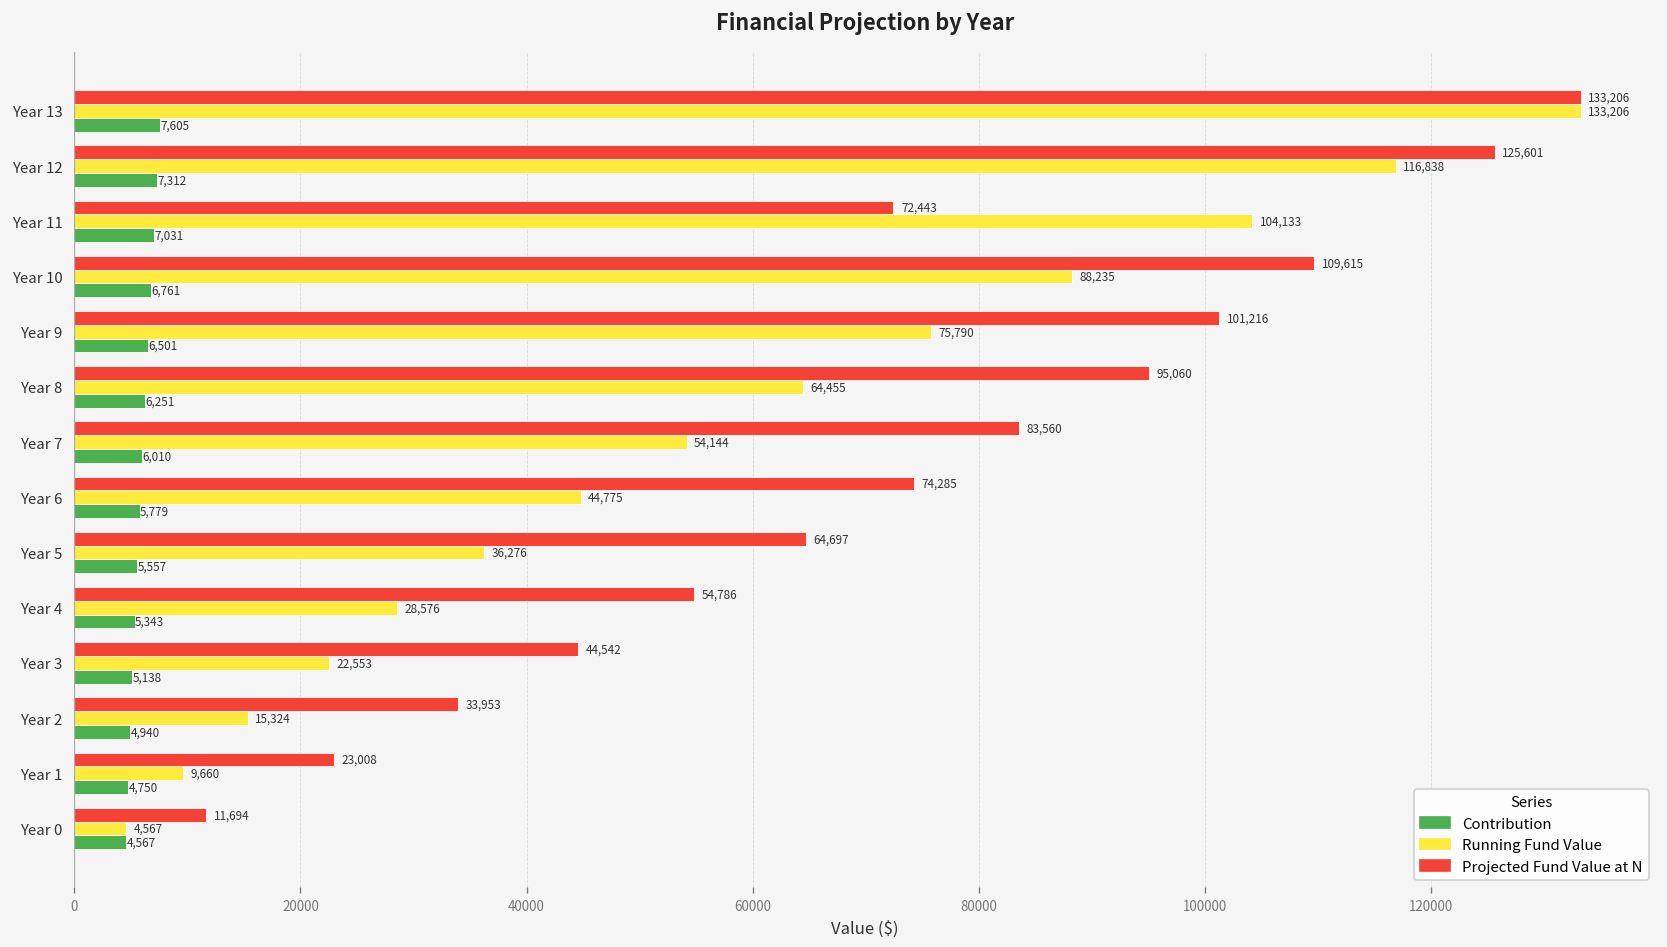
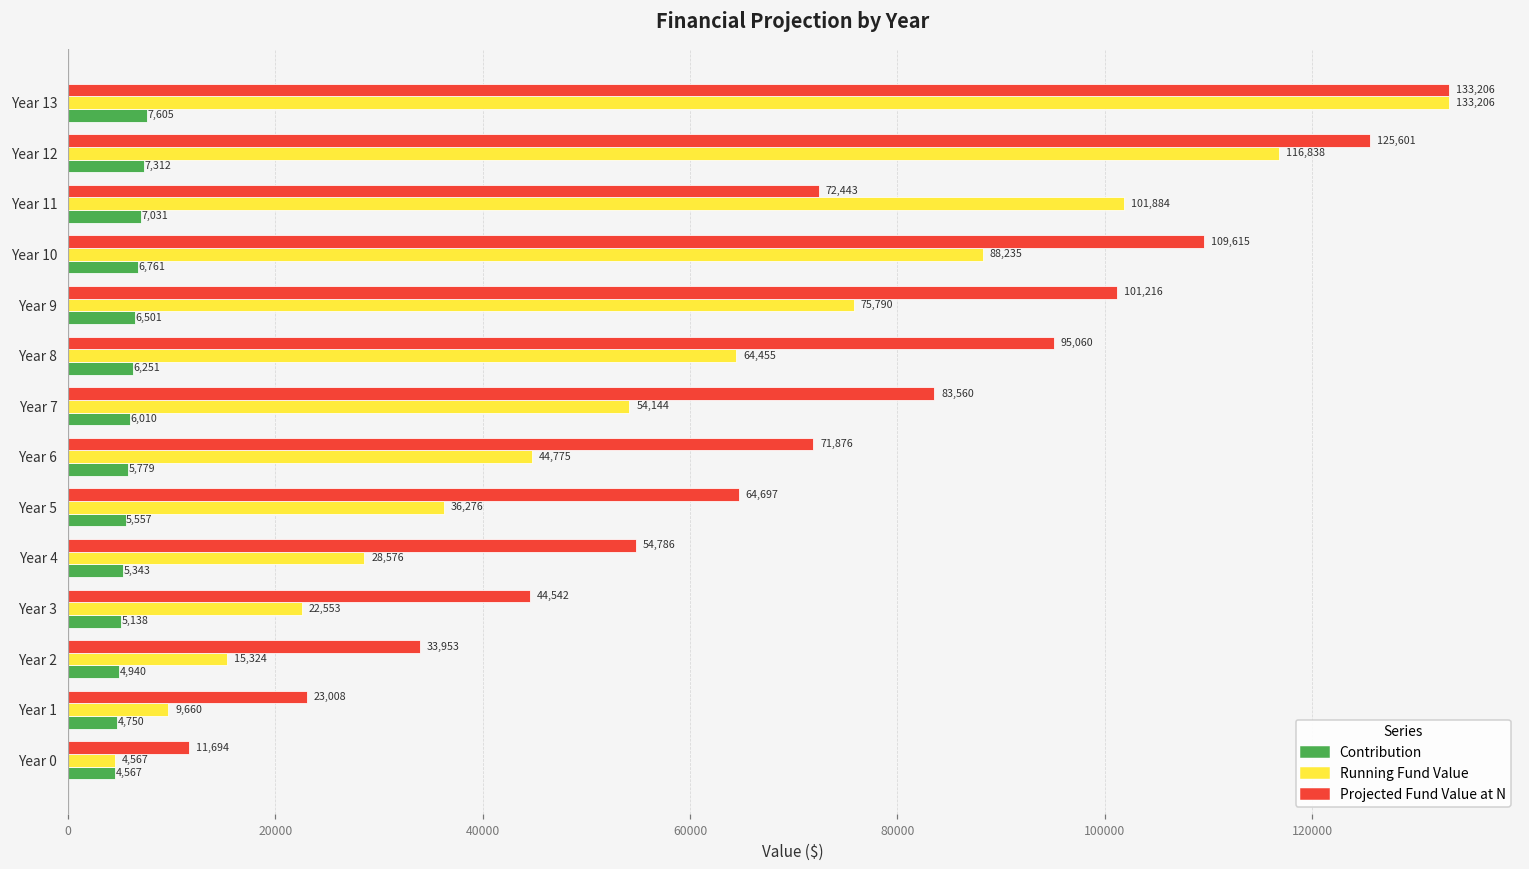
Running Fund Value, Year 11: 104,133 -> 101,884
Projected Fund Value at N, Year 6: 74,285 -> 71,876
